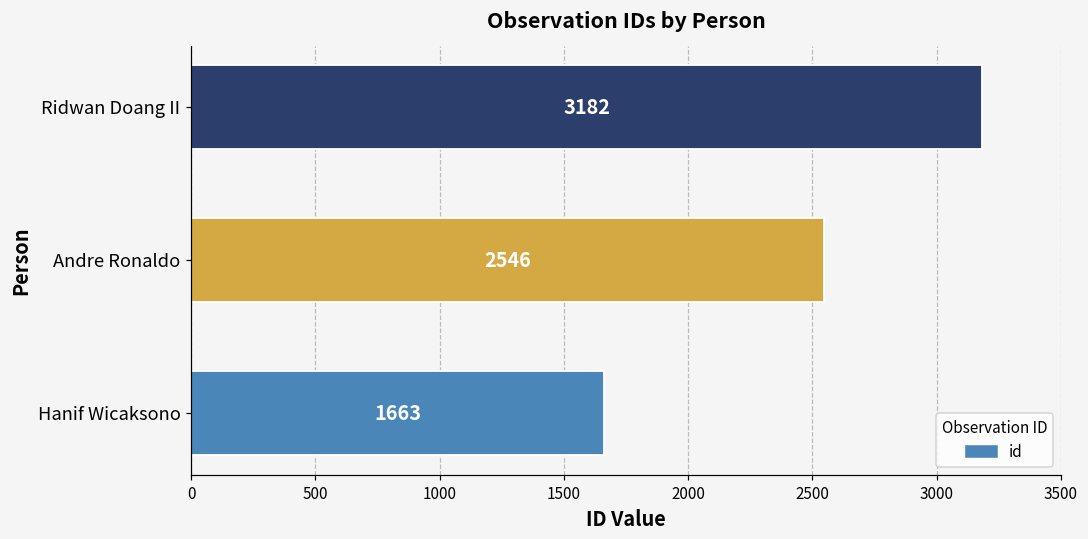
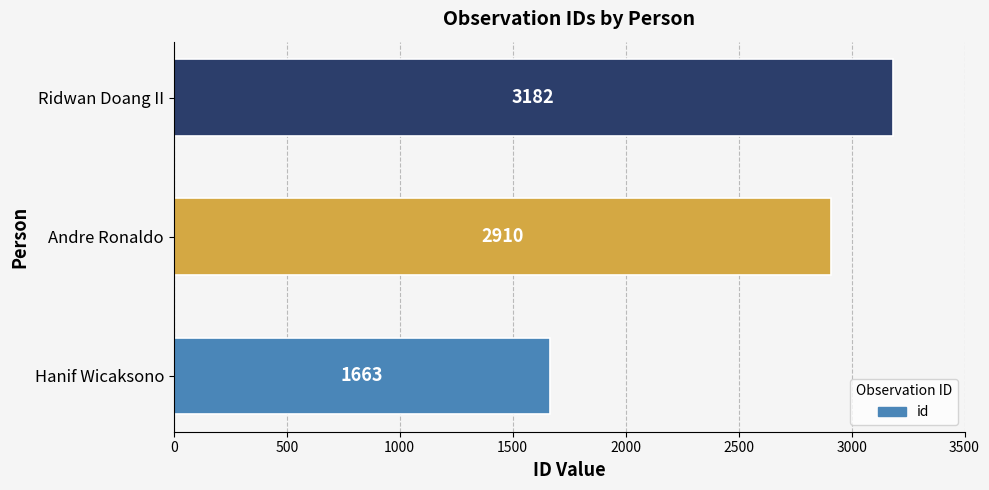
Andre Ronaldo: 2546 -> 2910
